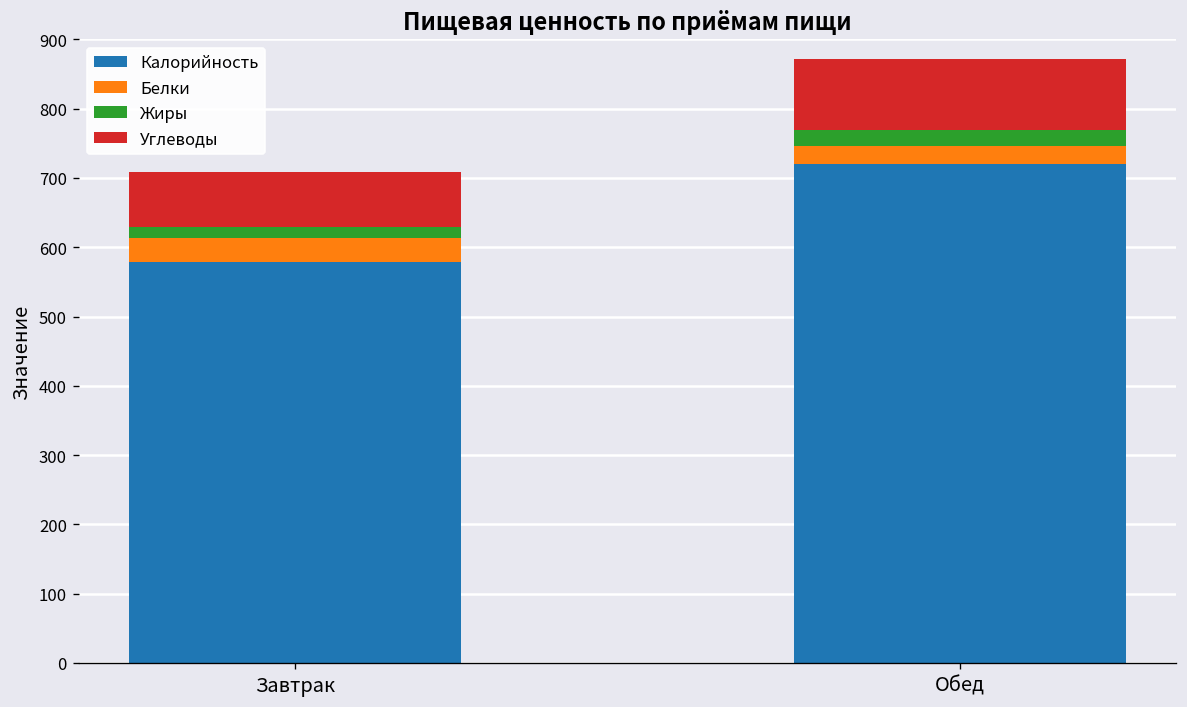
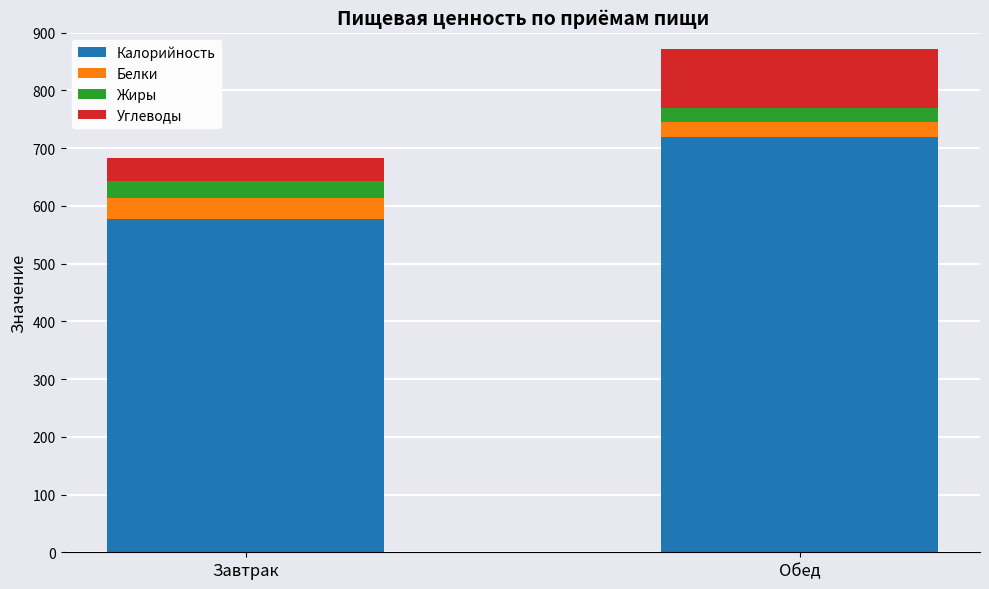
Жиры, Завтрак: 20 -> 30
Углеводы, Завтрак: 80 -> 40
